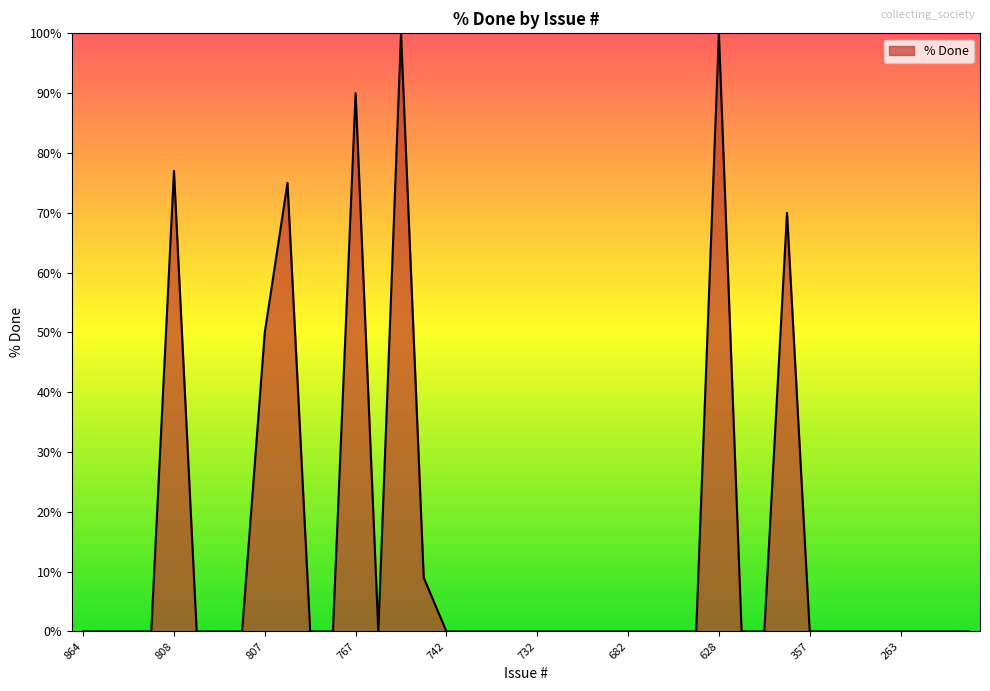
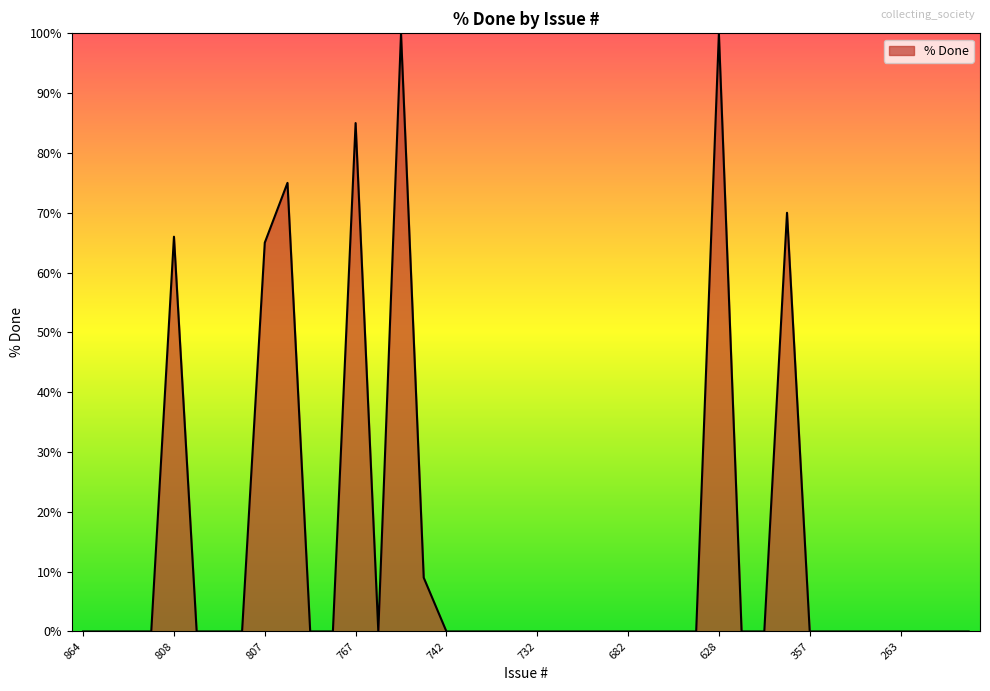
808: 77% -> 66%
807: 50% -> 65%
767: 90% -> 85%
